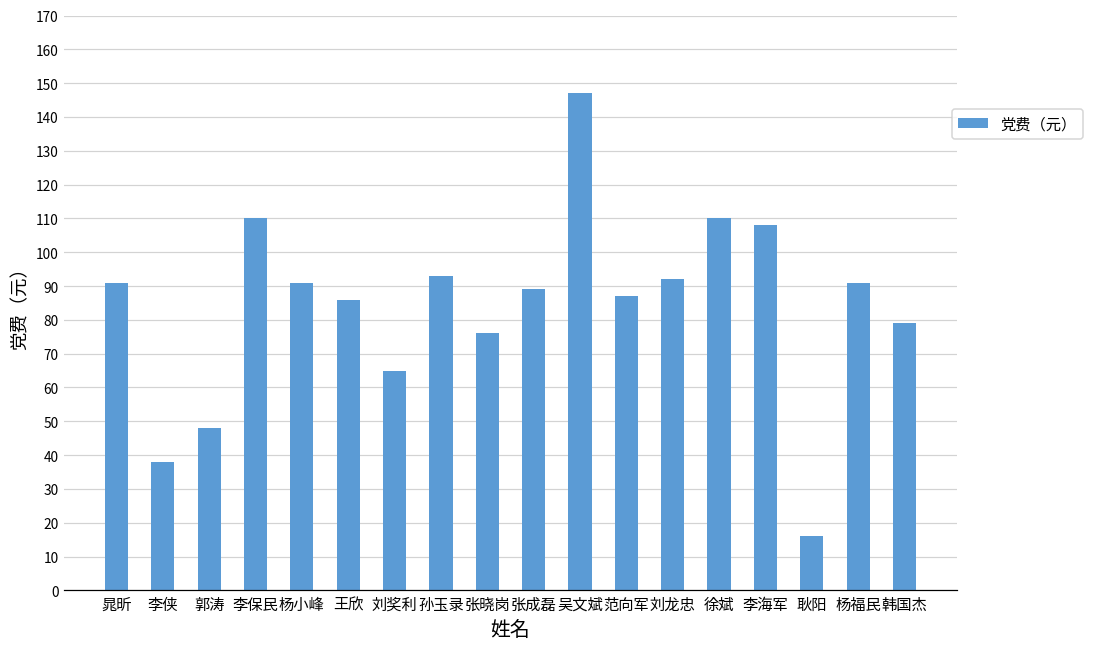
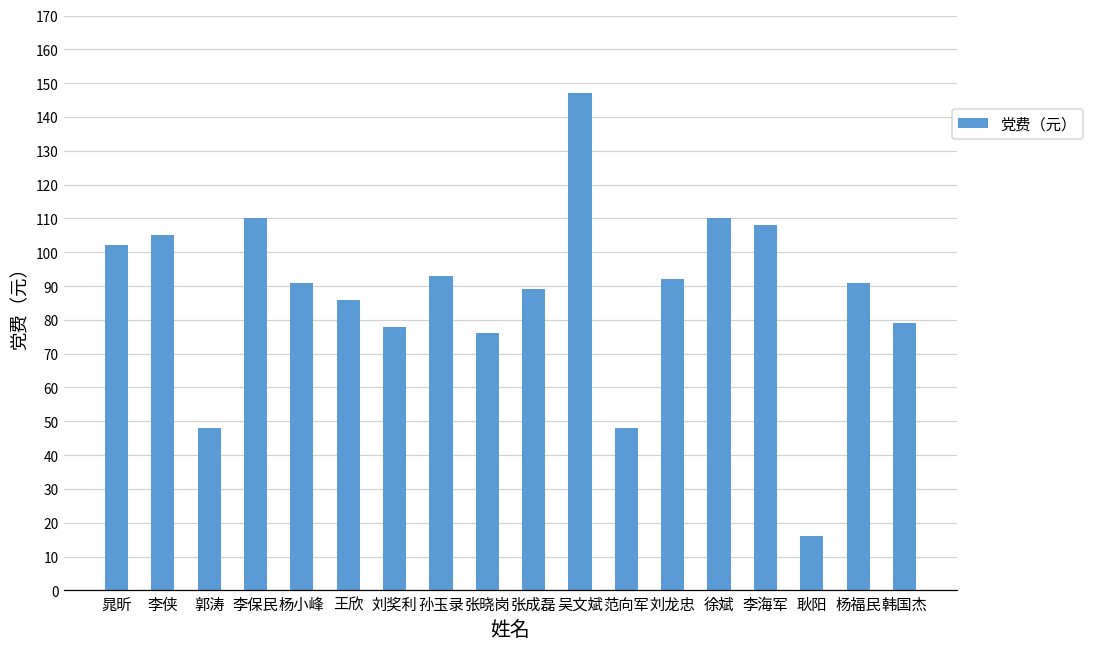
晁昕: 91 -> 102
李侠: 38 -> 105
刘奖利: 65 -> 78
范向军: 87 -> 48
